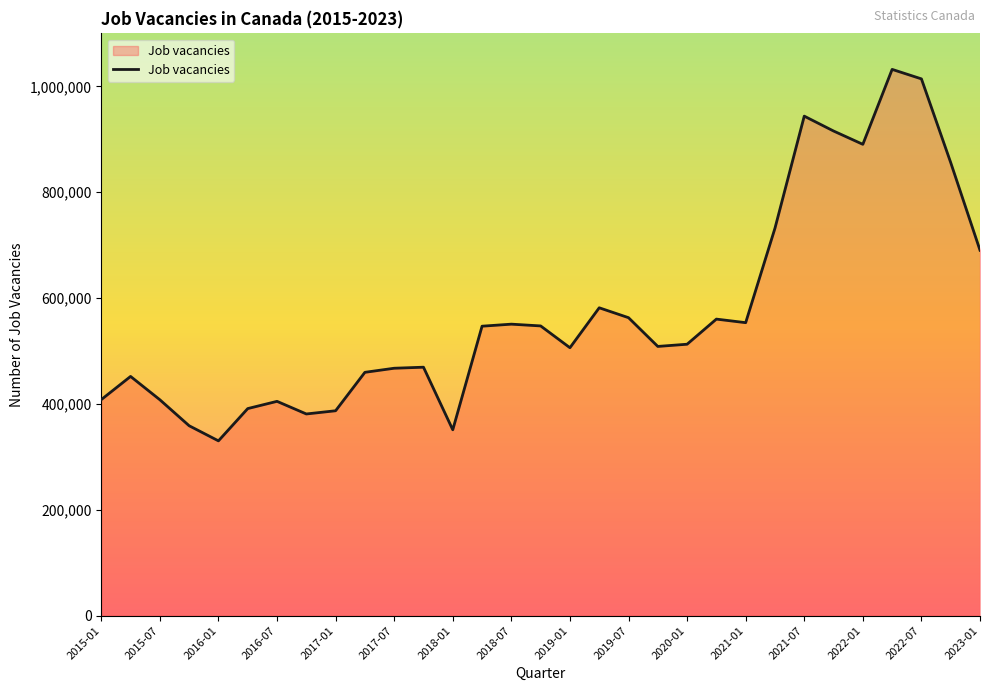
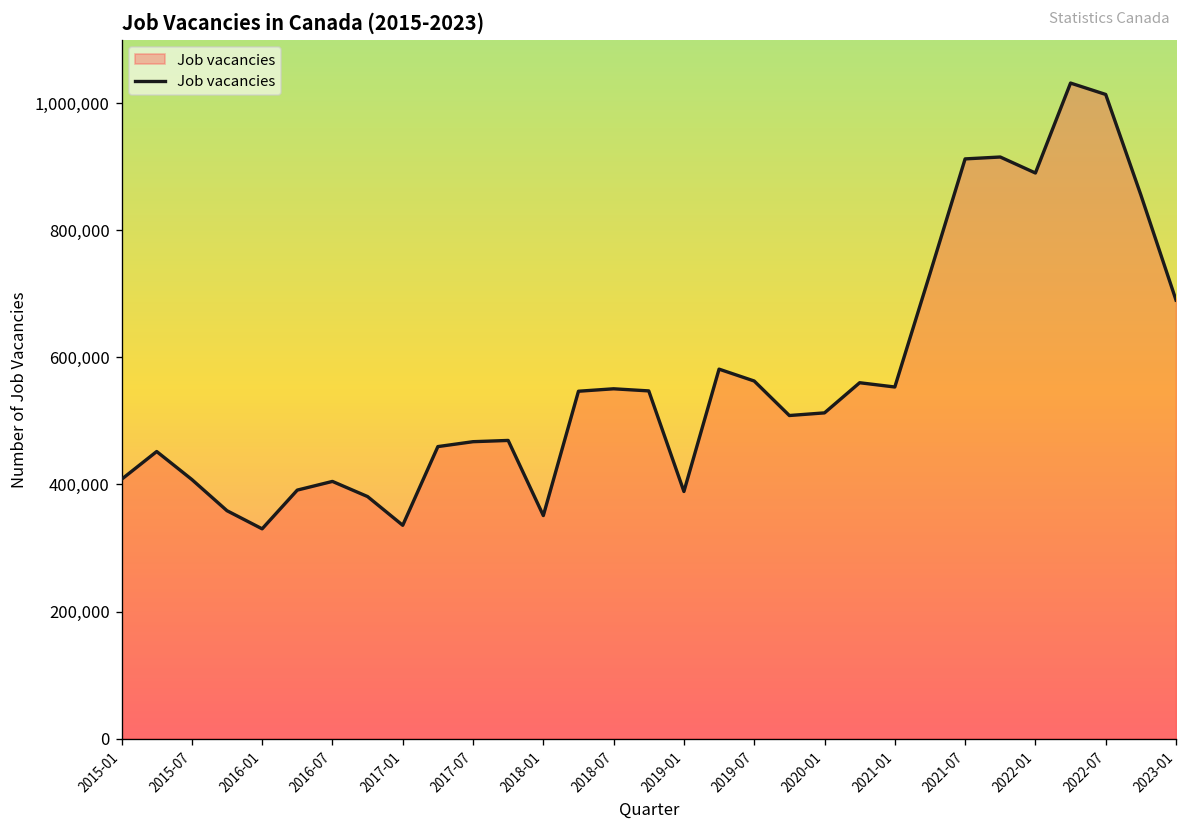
2017-01: 390,000 -> 340,000
2019-01: 510,000 -> 390,000
2021-07: 940,000 -> 910,000
